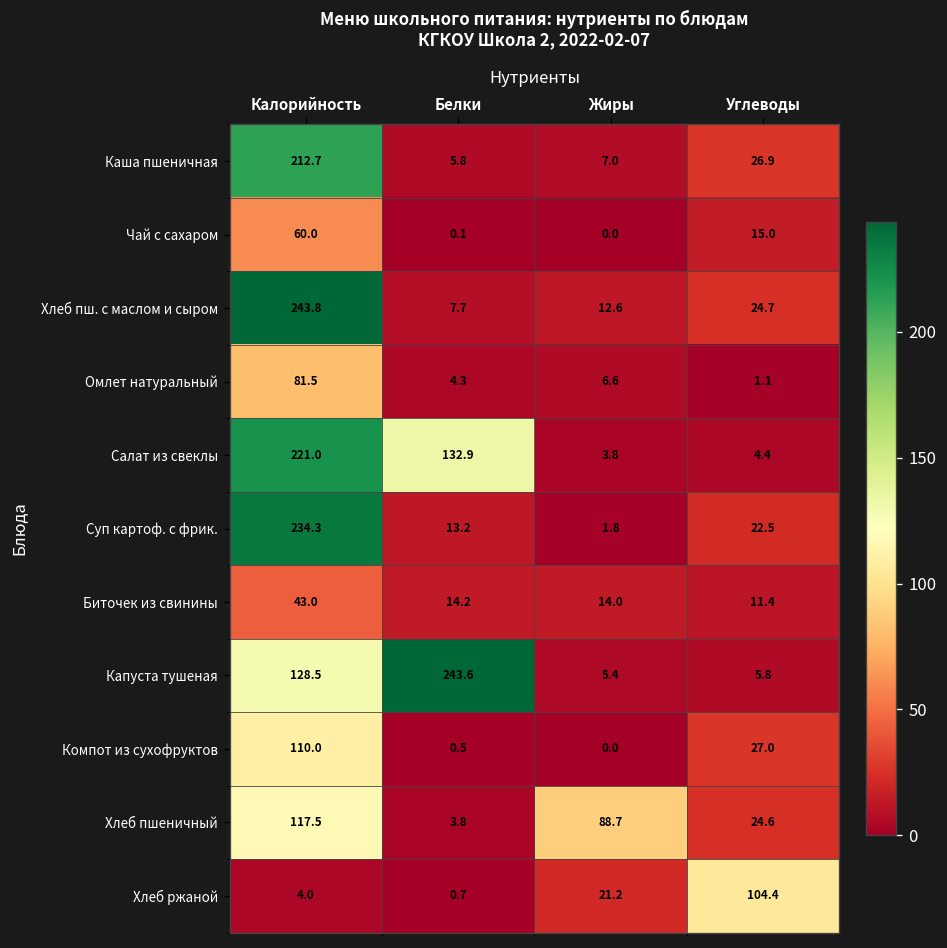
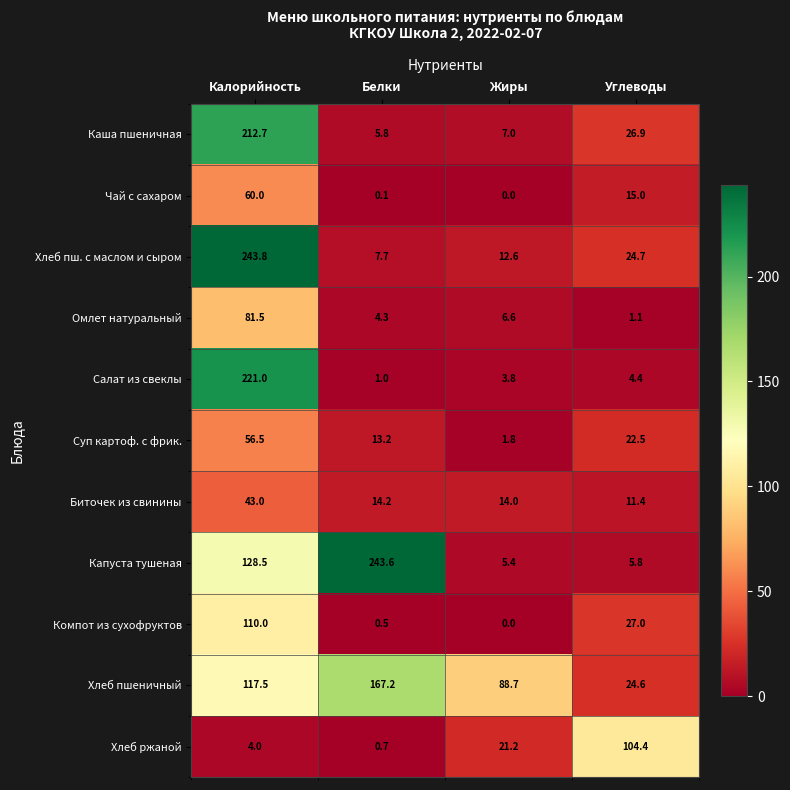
Салат из свеклы, Белки: 132.9 -> 1.0
Суп картоф. с фрик., Калорийность: 234.3 -> 56.5
Хлеб пшеничный, Белки: 3.8 -> 167.2
